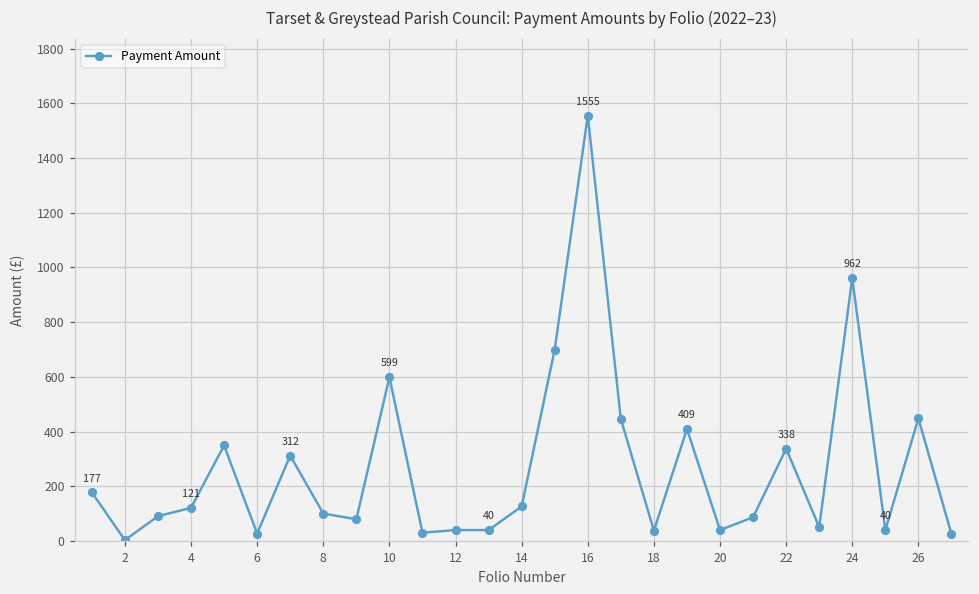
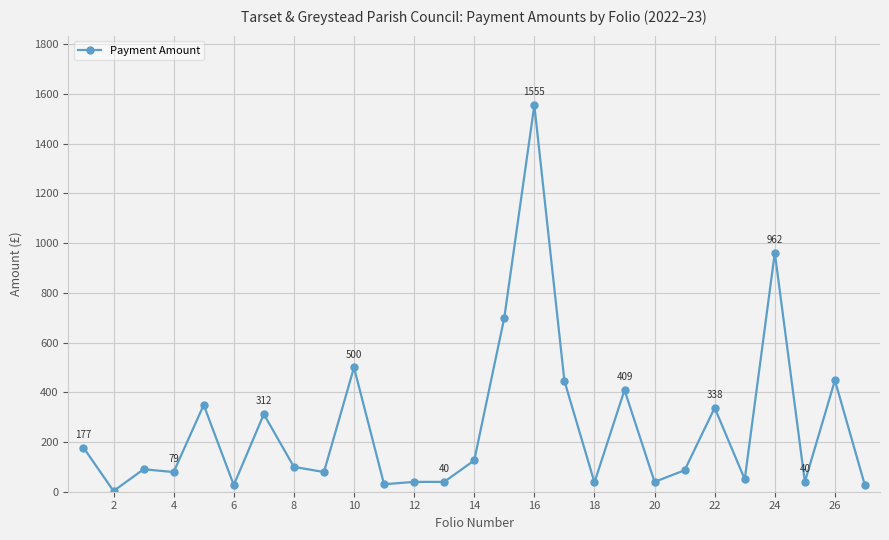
4: 121 -> 79
10: 599 -> 500
